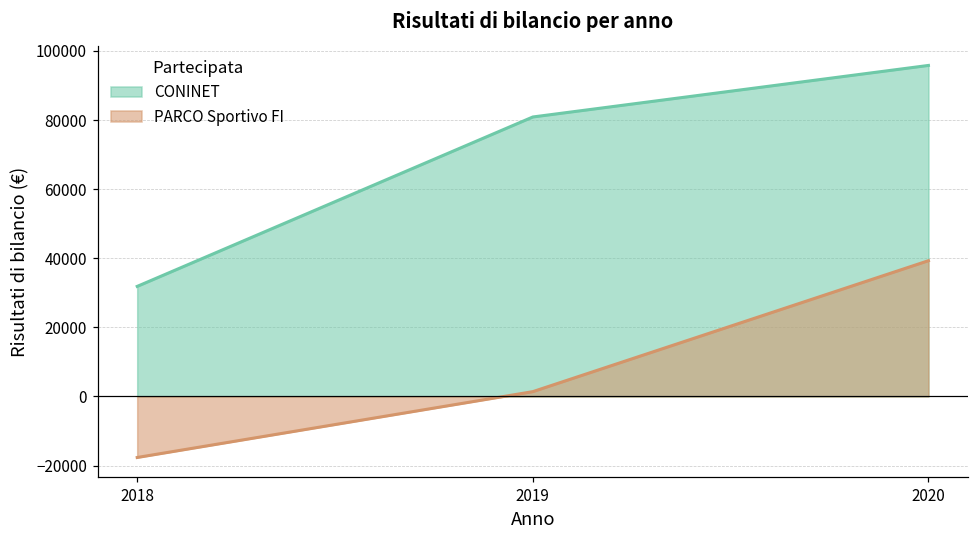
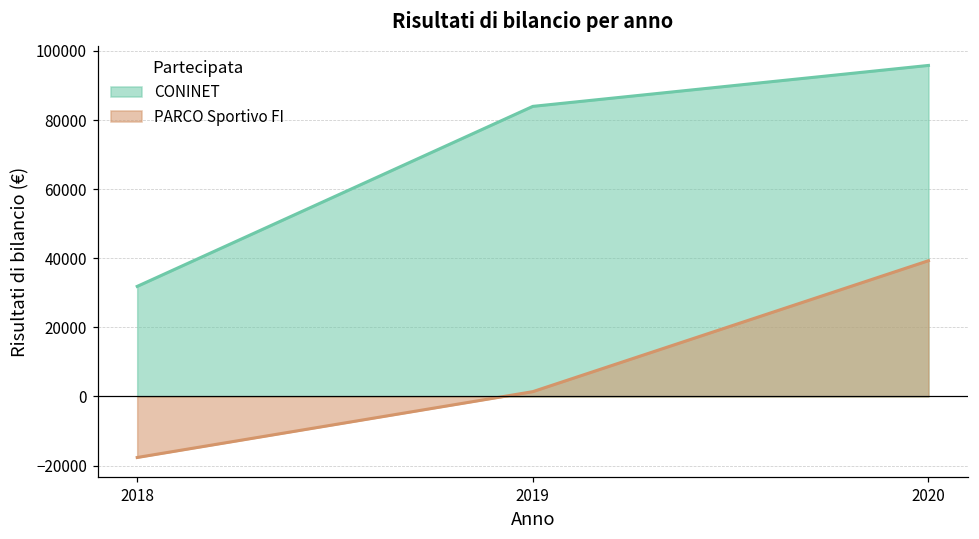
CONINET, 2019: 81000 -> 84000
